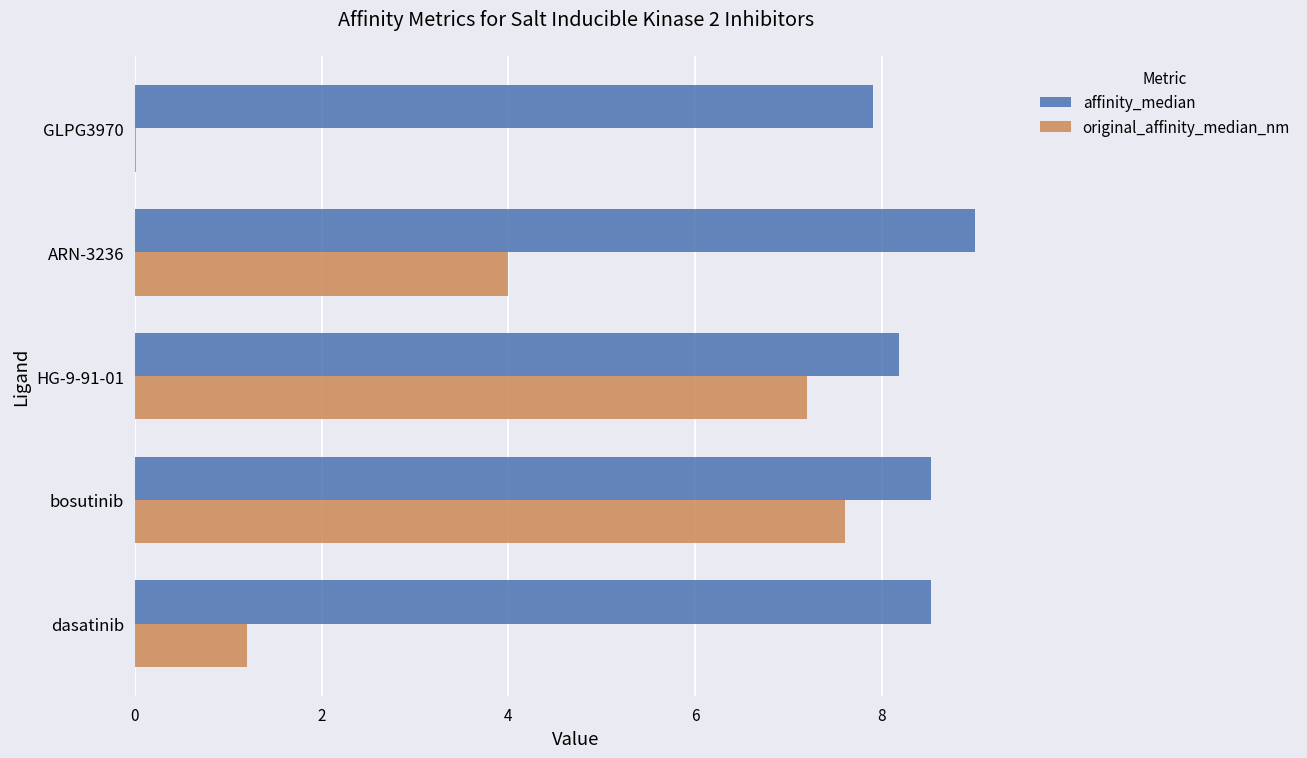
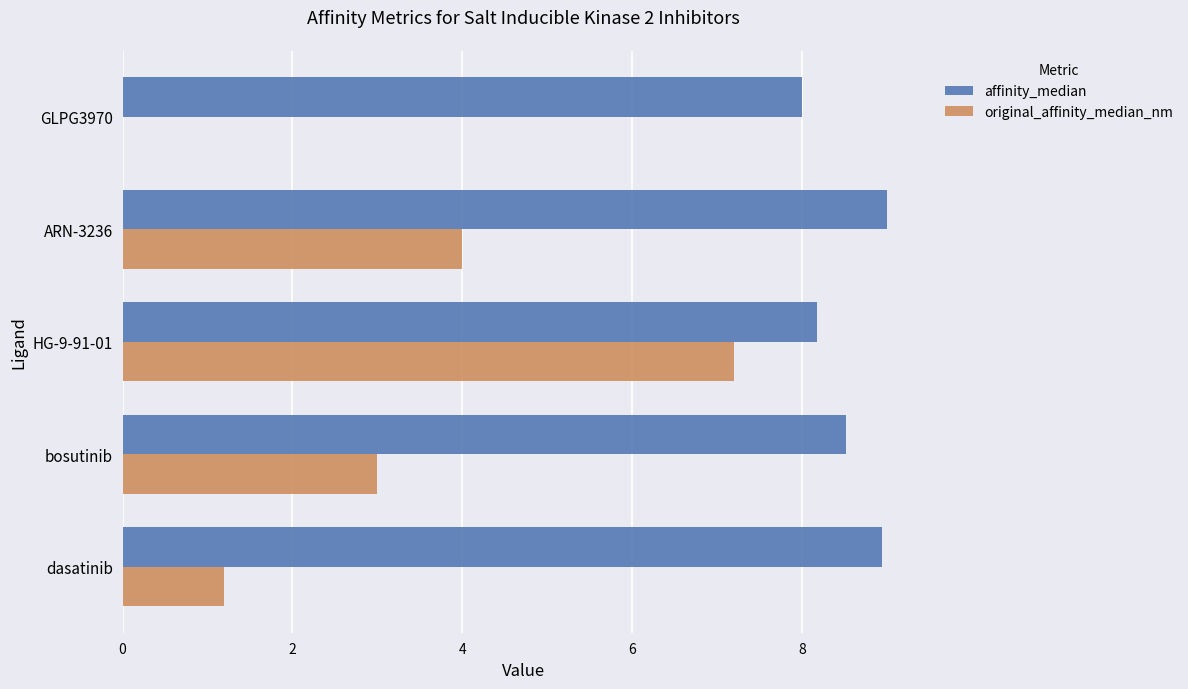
affinity_median, GLPG3970: 7.9 -> 8.0
original_affinity_median_nm, bosutinib: 7.6 -> 3.0
affinity_median, dasatinib: 8.5 -> 9.0
